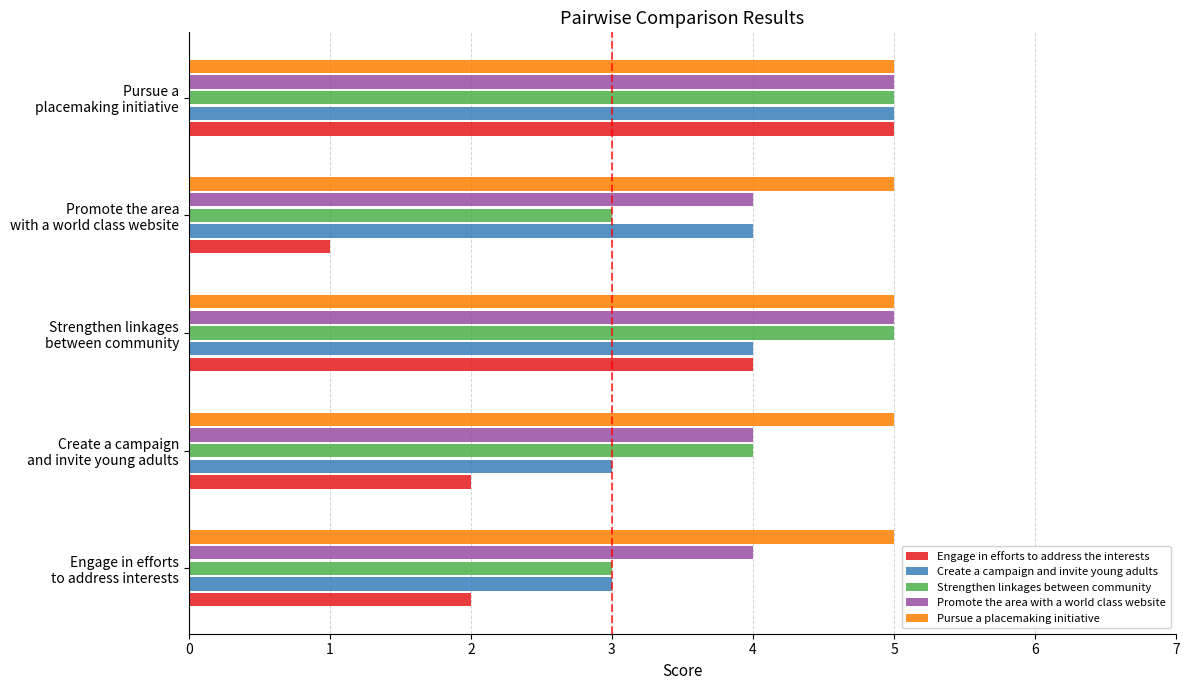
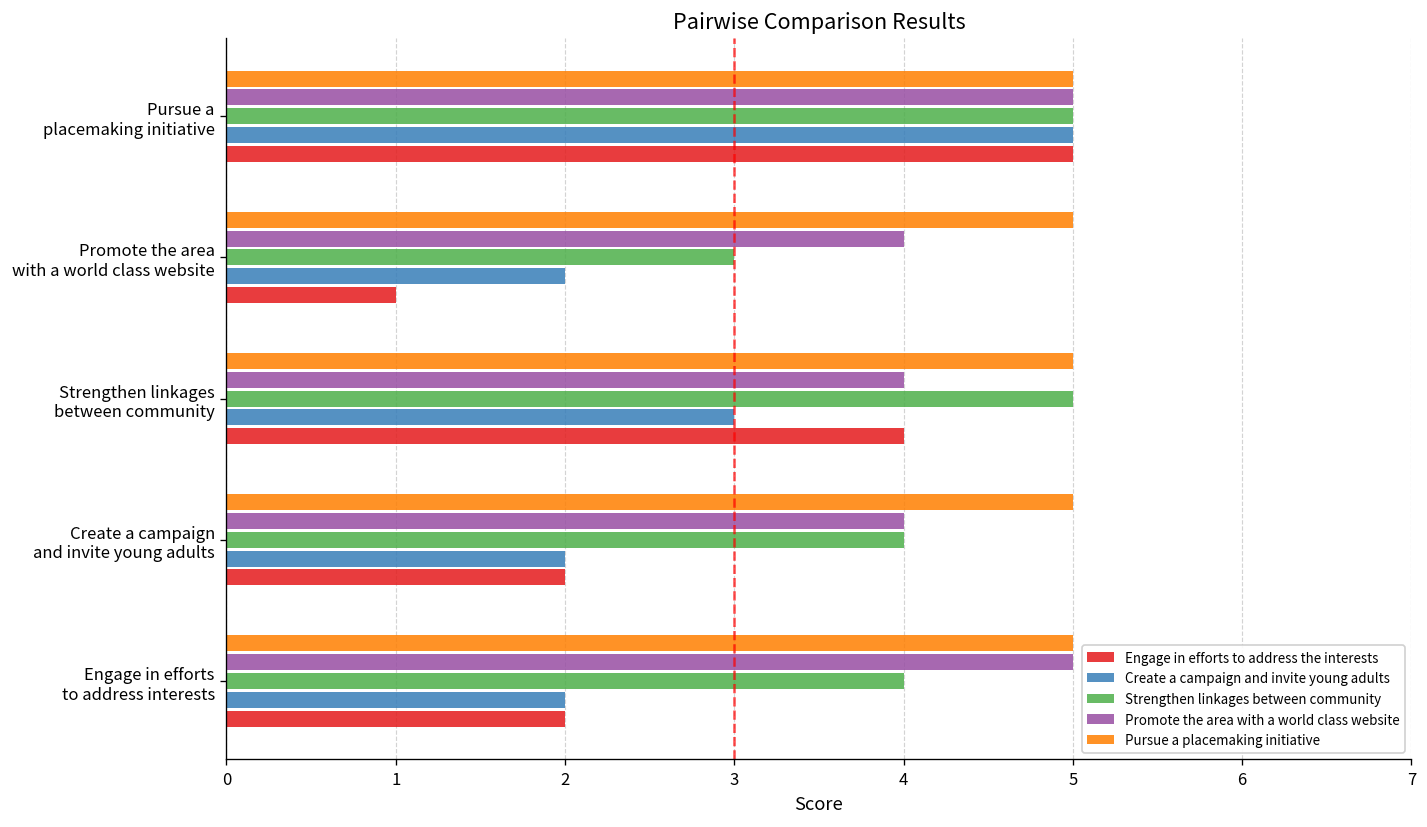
Create a campaign and invite young adults, Promote the area with a world class website: 4 -> 2
Promote the area with a world class website, Strengthen linkages between community: 5 -> 4
Create a campaign and invite young adults, Strengthen linkages between community: 4 -> 3
Create a campaign and invite young adults, Create a campaign and invite young adults: 3 -> 2
Promote the area with a world class website, Engage in efforts to address interests: 4 -> 5
Strengthen linkages between community, Engage in efforts to address interests: 3 -> 4
Create a campaign and invite young adults, Engage in efforts to address interests: 3 -> 2
